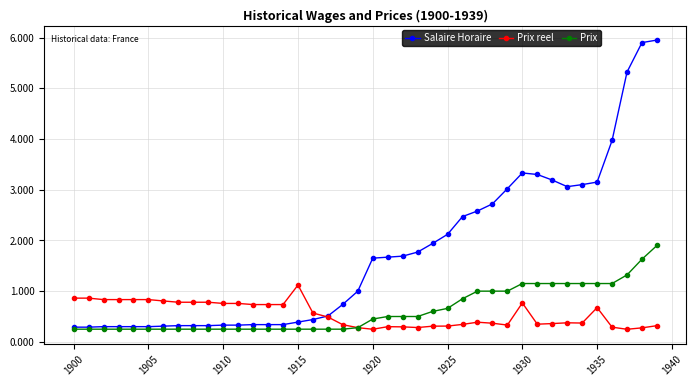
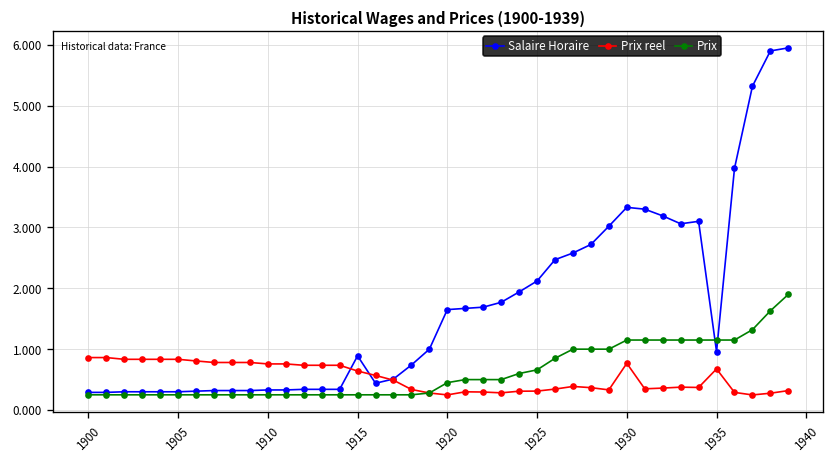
Salaire Horaire, 1915: 0.4 -> 0.9
Prix reel, 1915: 1.1 -> 0.6
Salaire Horaire, 1935: 3.2 -> 1.0
